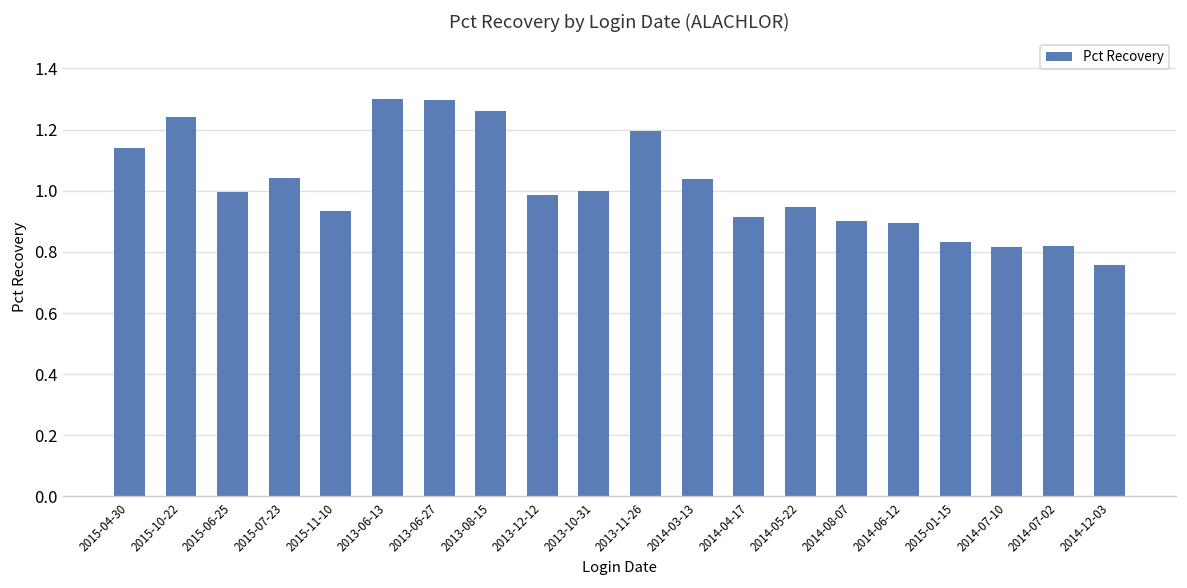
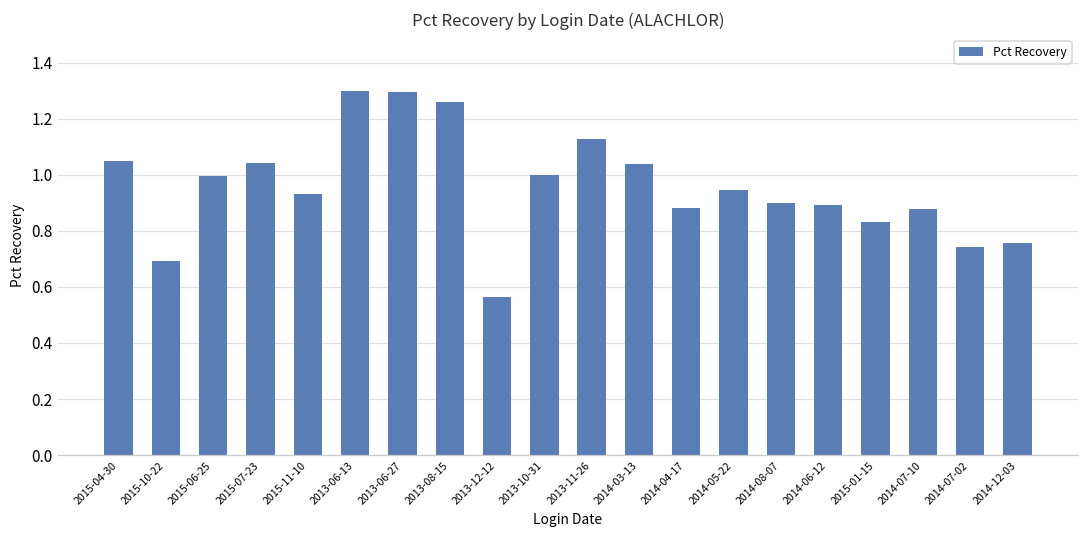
2015-04-30: 1.14 -> 1.05
2015-10-22: 1.24 -> 0.69
2013-12-12: 0.99 -> 0.56
2013-11-26: 1.20 -> 1.13
2014-04-17: 0.92 -> 0.88
2014-07-10: 0.81 -> 0.88
2014-07-02: 0.82 -> 0.74
